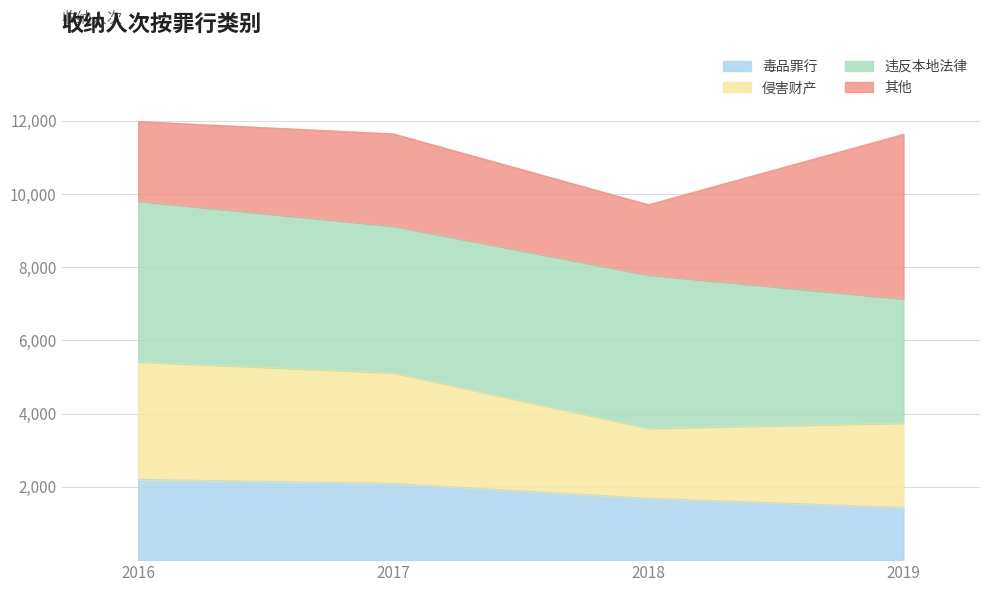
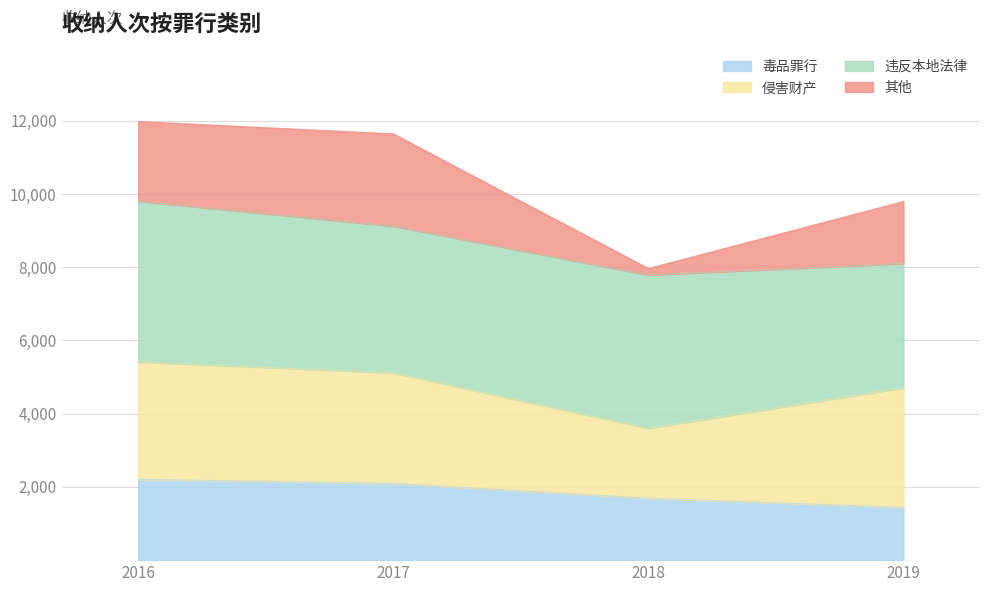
其他, 2018: 1,900 -> 200
侵害财产, 2019: 2,300 -> 3,300
其他, 2019: 4,500 -> 1,700
